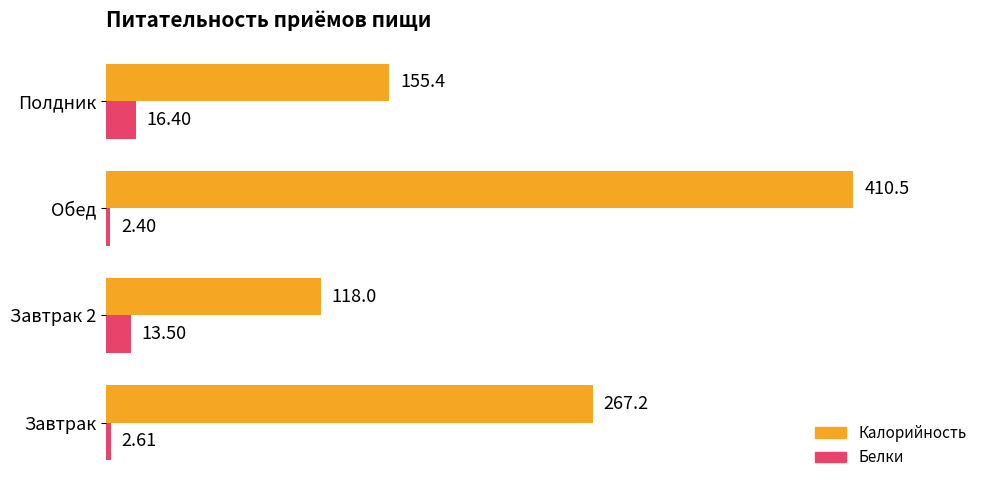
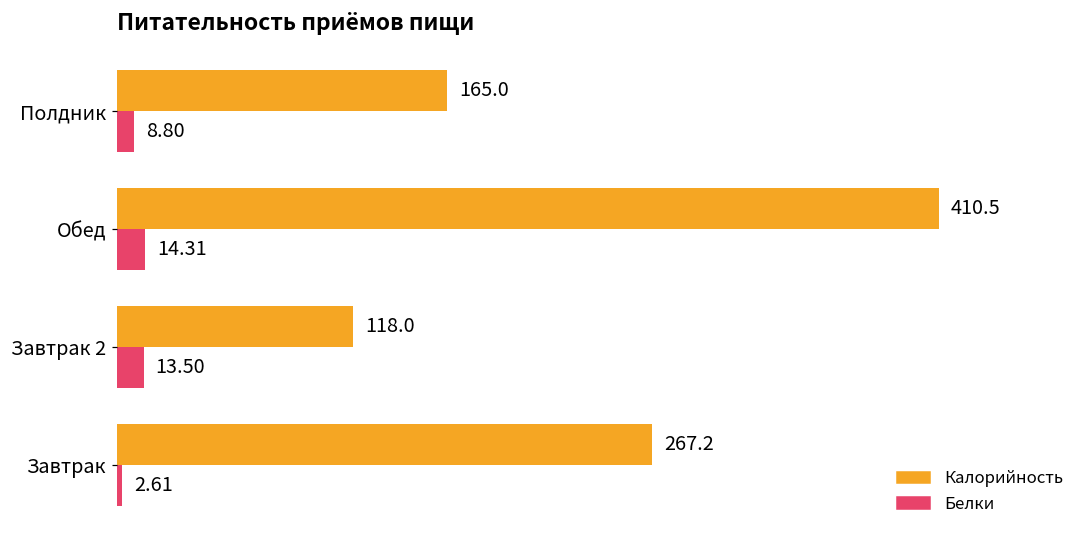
Калорийность, Полдник: 155.4 -> 165.0
Белки, Полдник: 16.40 -> 8.80
Белки, Обед: 2.40 -> 14.31
